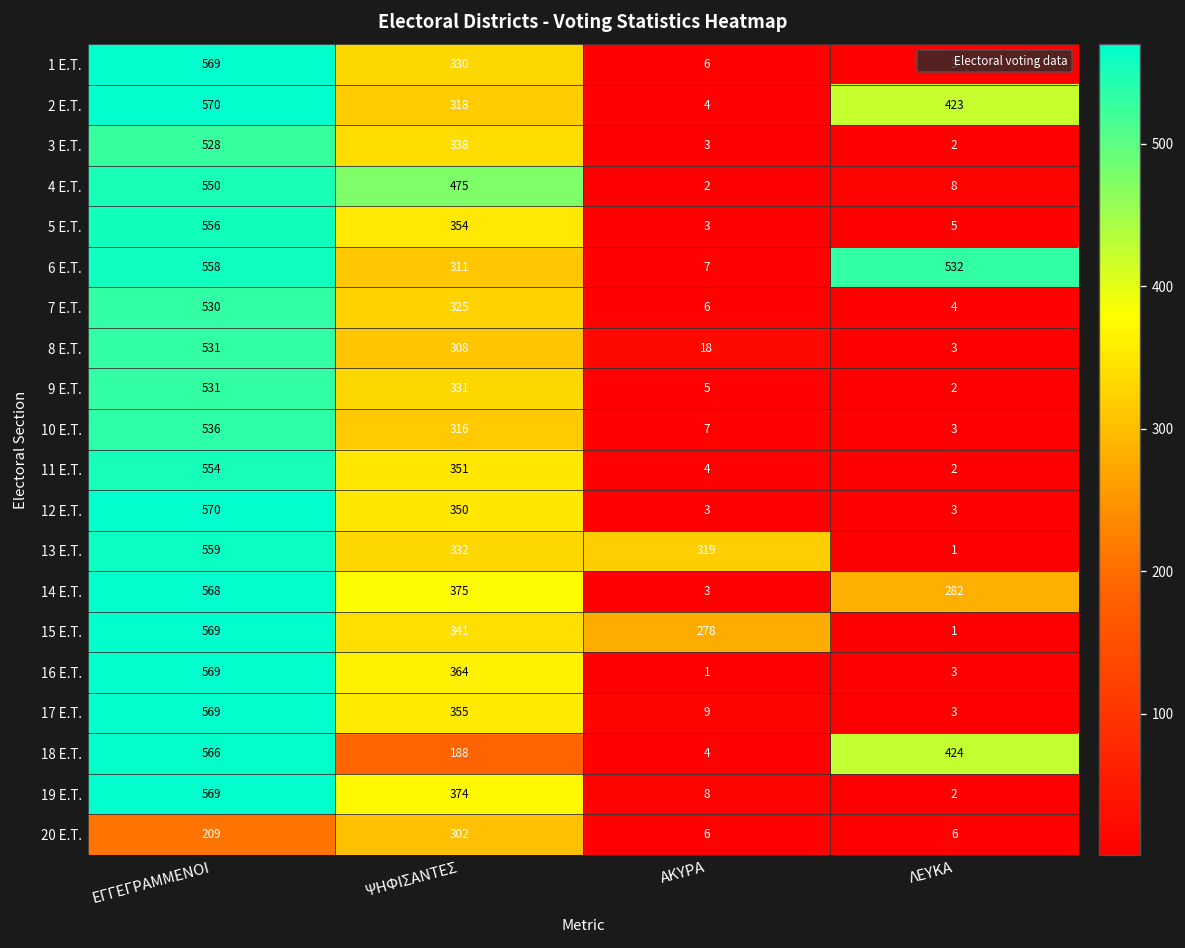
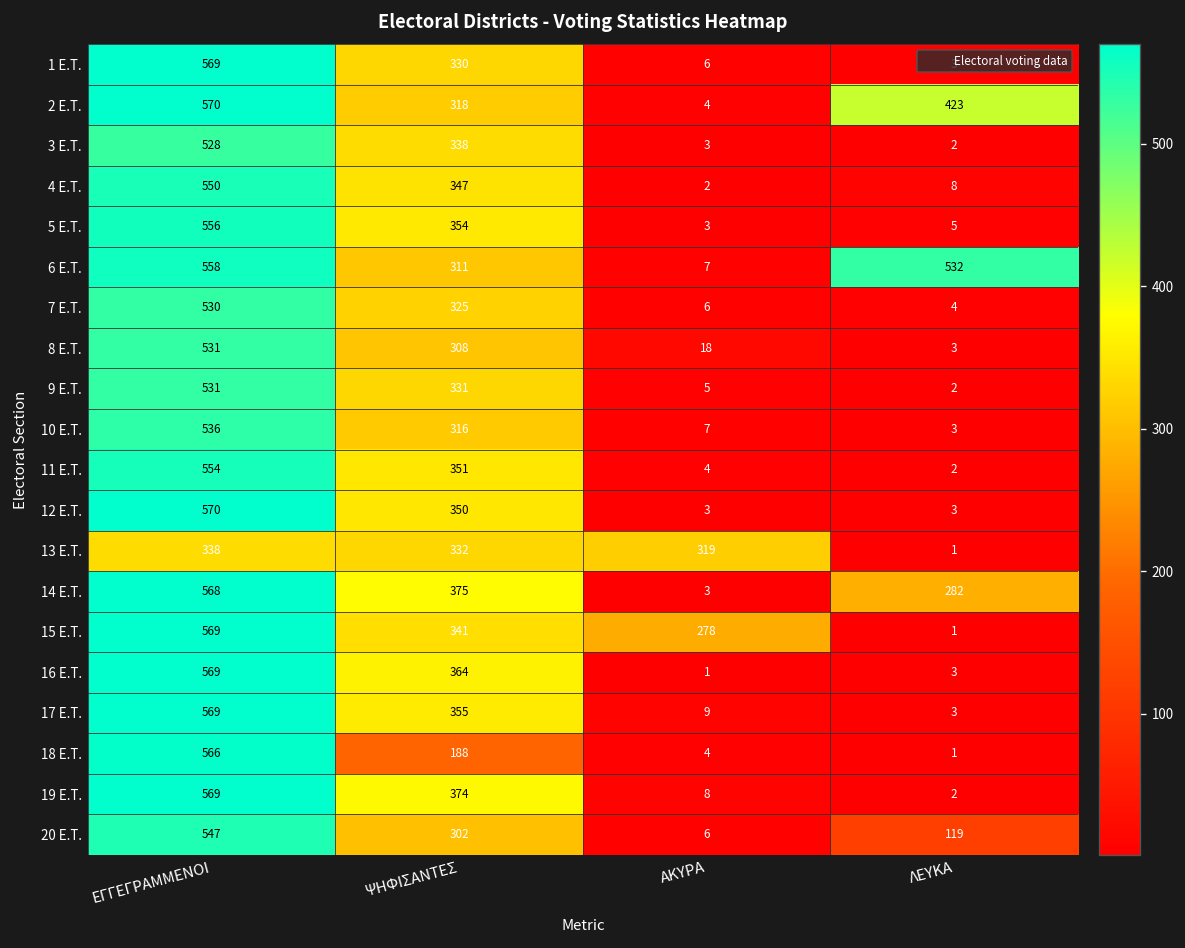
4 E.T., ΨΗΦΙΣΑΝΤΕΣ: 475 -> 347
13 E.T., ΕΓΓΕΓΡΑΜΜΕΝΟΙ: 559 -> 338
18 E.T., ΛΕΥΚΑ: 424 -> 1
20 E.T., ΕΓΓΕΓΡΑΜΜΕΝΟΙ: 209 -> 547
20 E.T., ΛΕΥΚΑ: 6 -> 119
